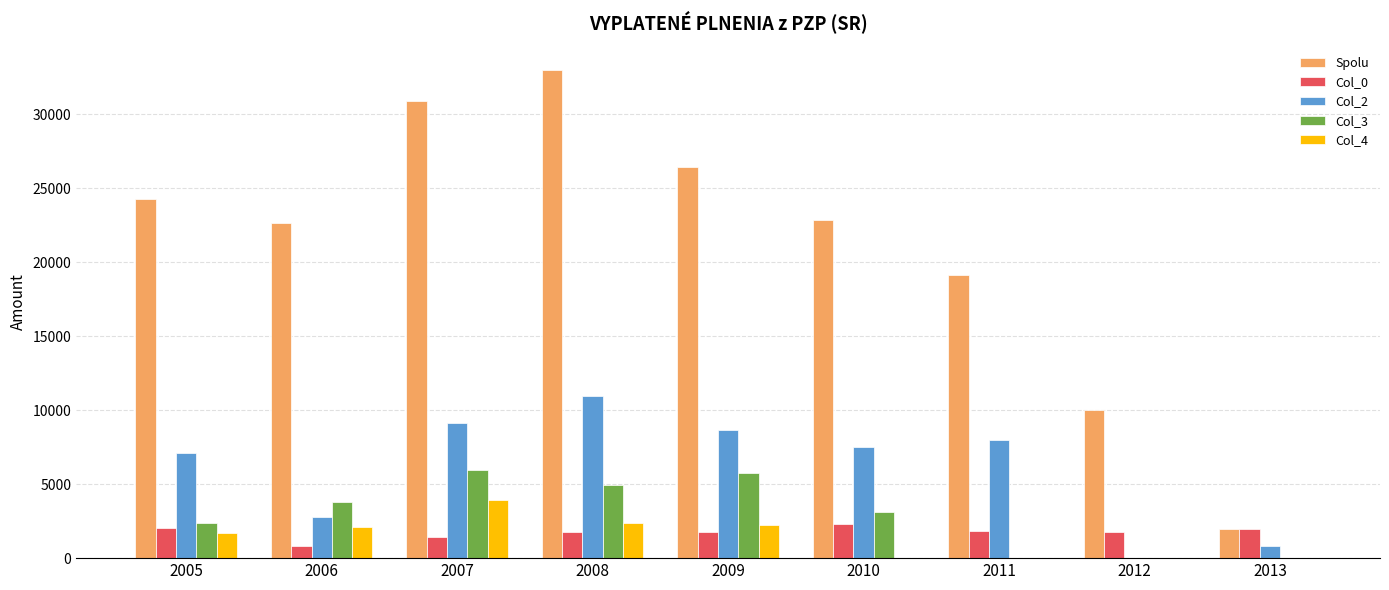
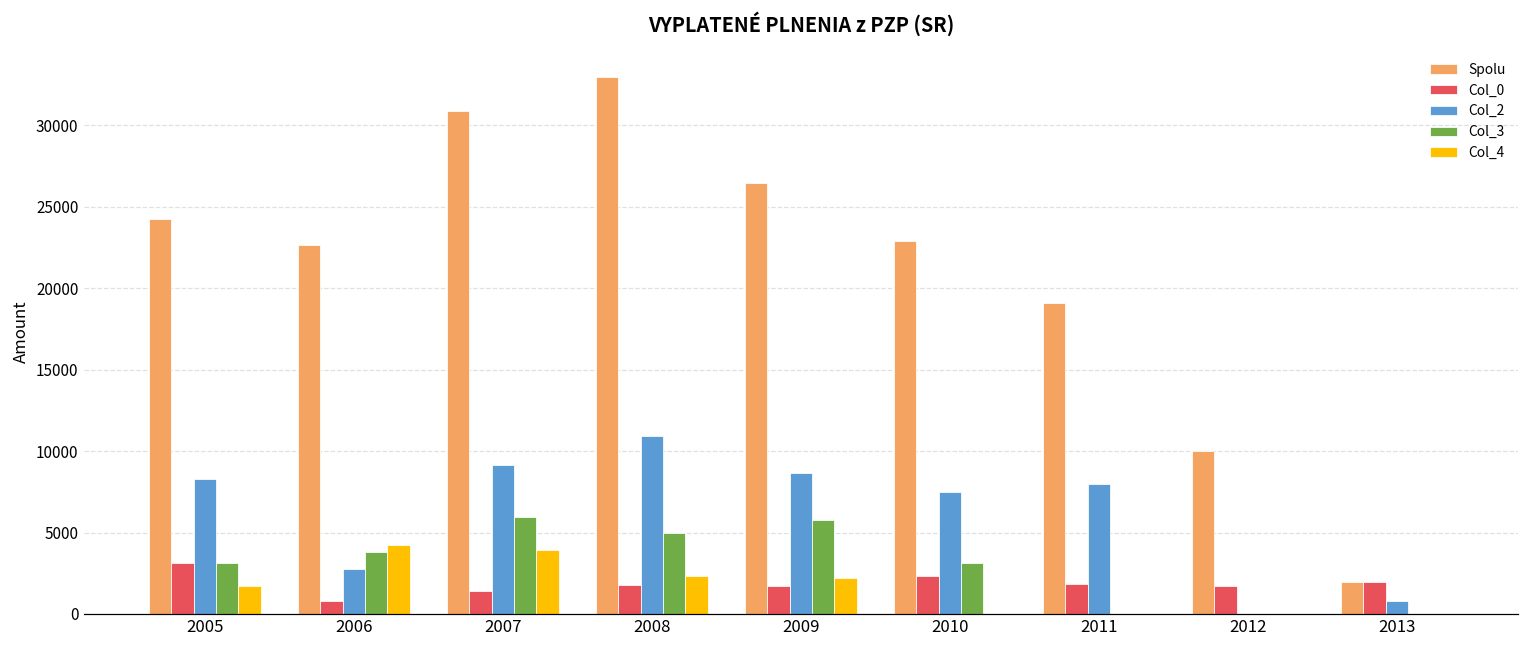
Col_0, 2005: 2100 -> 3200
Col_2, 2005: 7100 -> 8300
Col_3, 2005: 2400 -> 3100
Col_4, 2006: 2100 -> 4200
